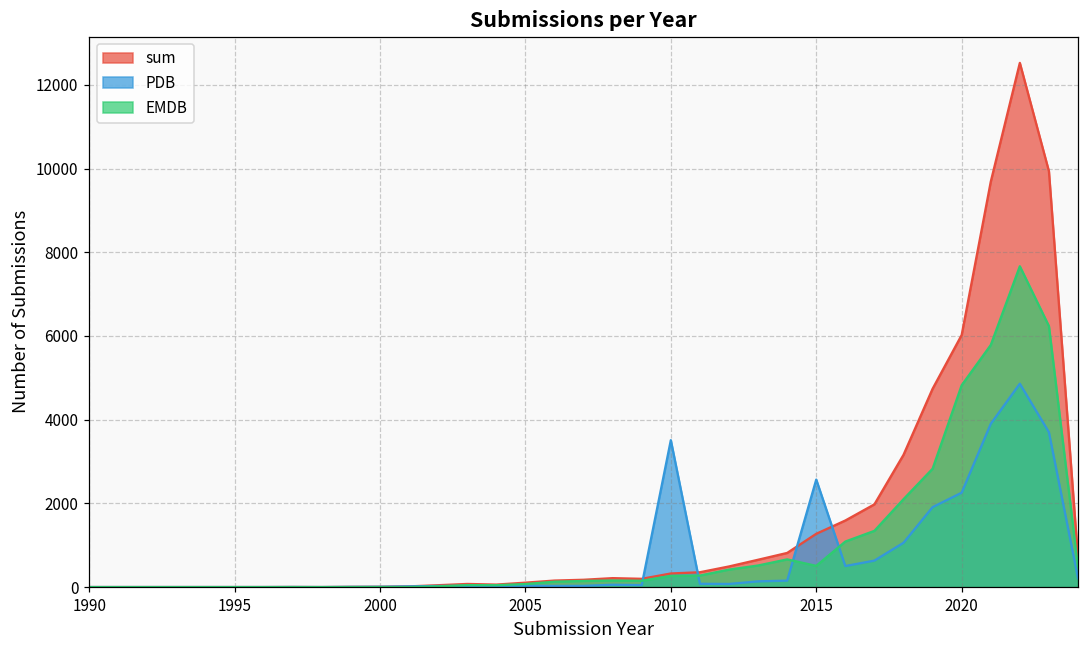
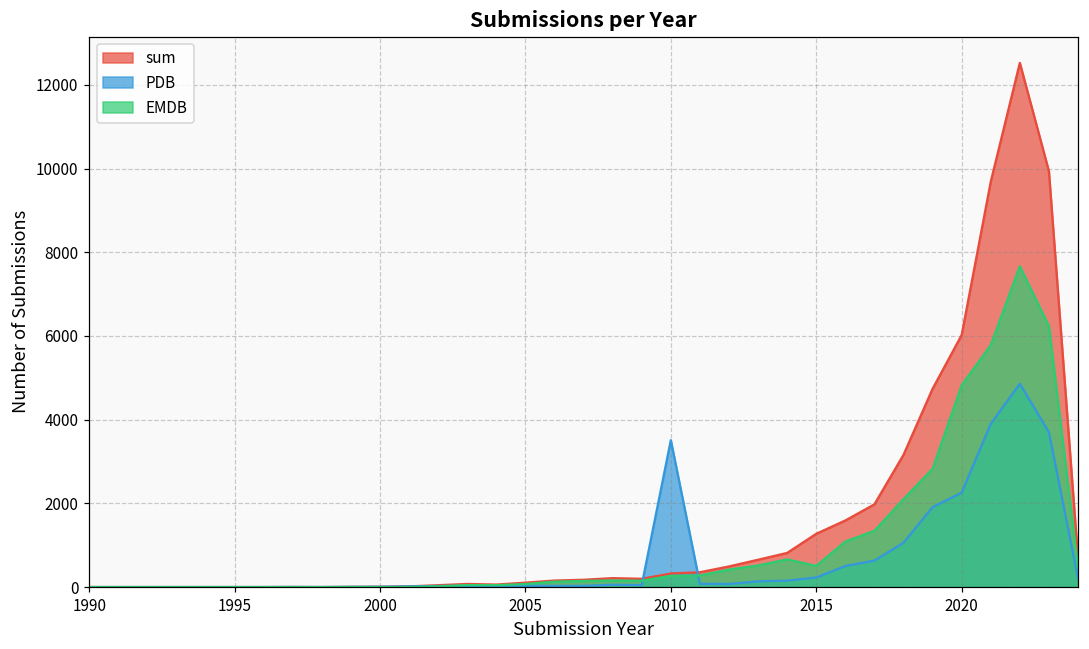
PDB, 2015: 2600 -> 200
